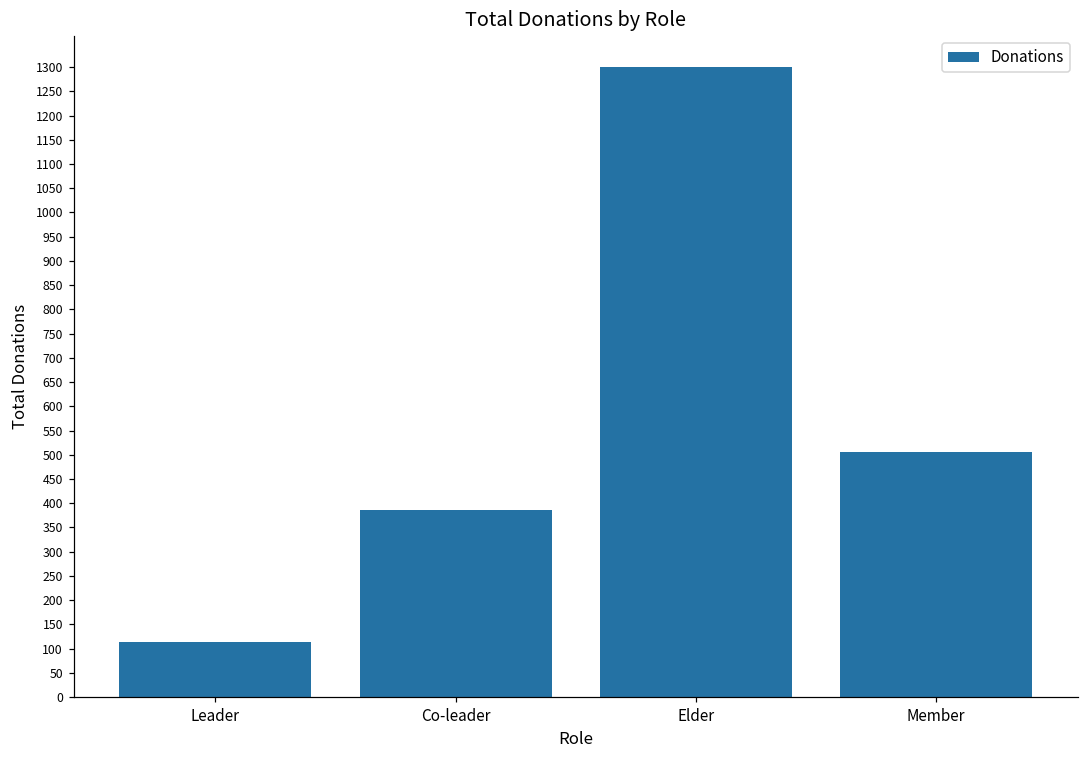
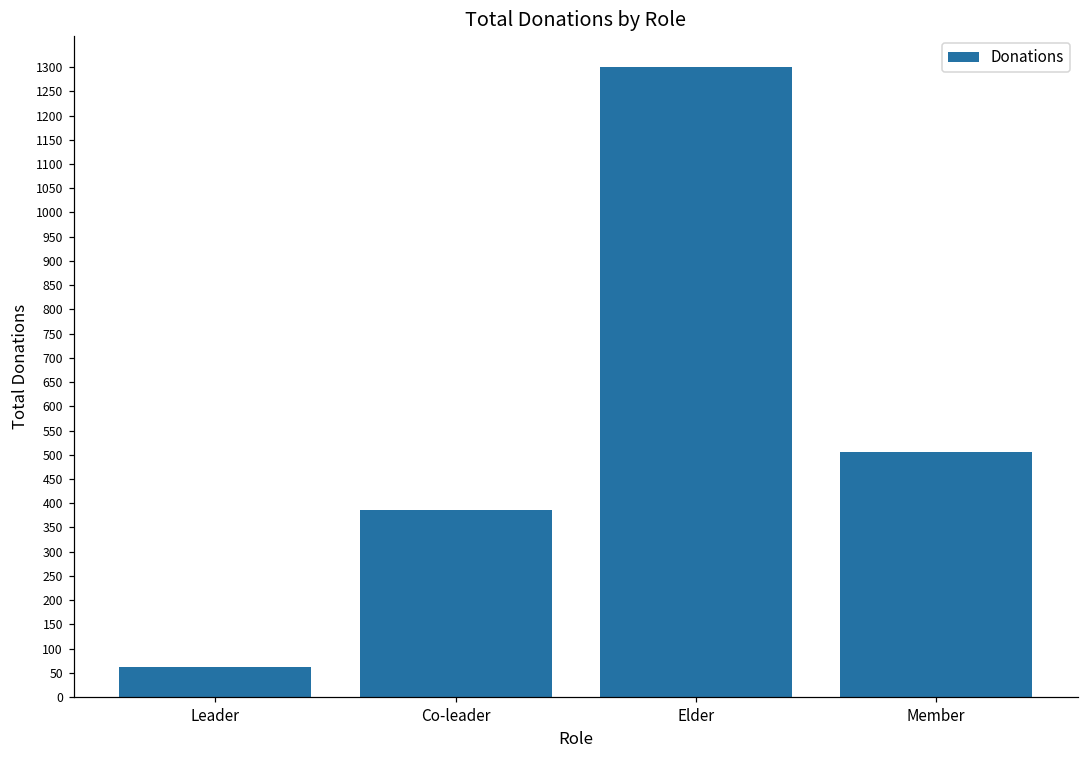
Leader: 110 -> 60
